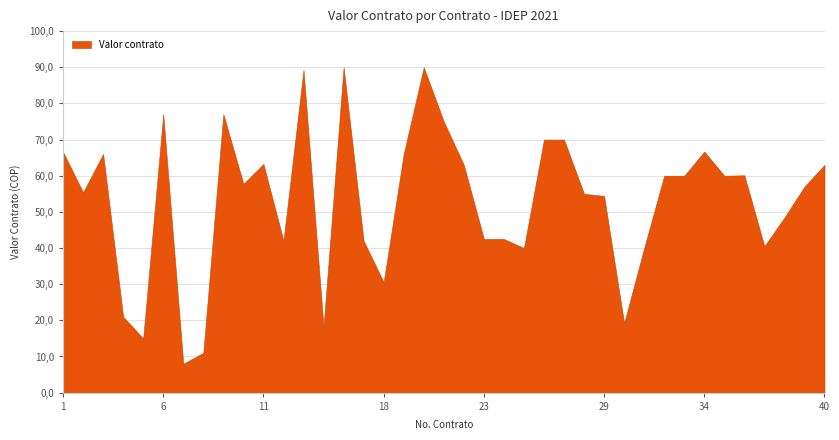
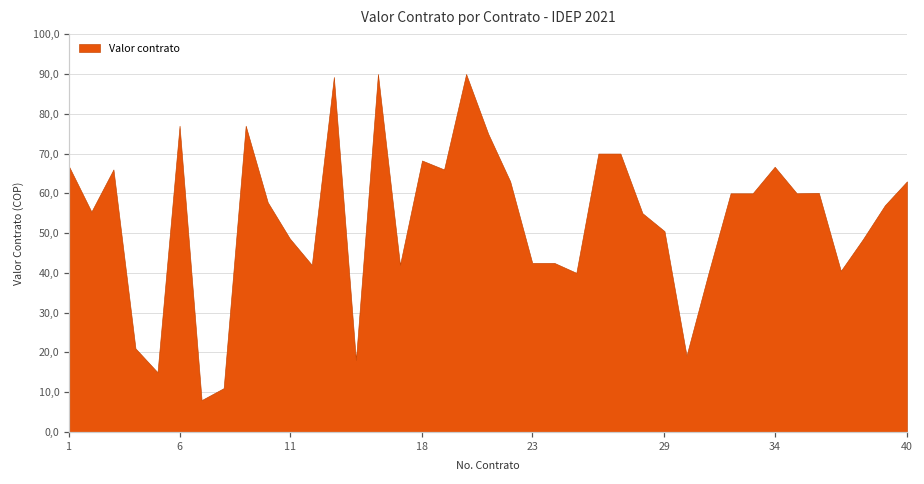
11: 630 -> 490
18: 310 -> 680
29: 540 -> 500
